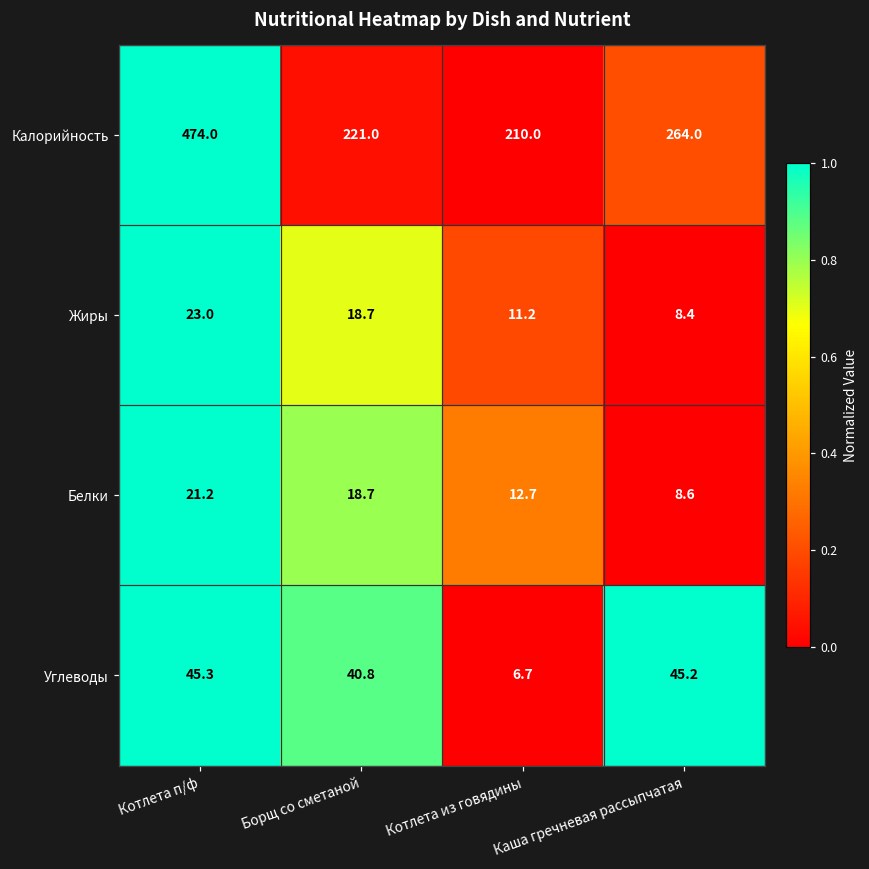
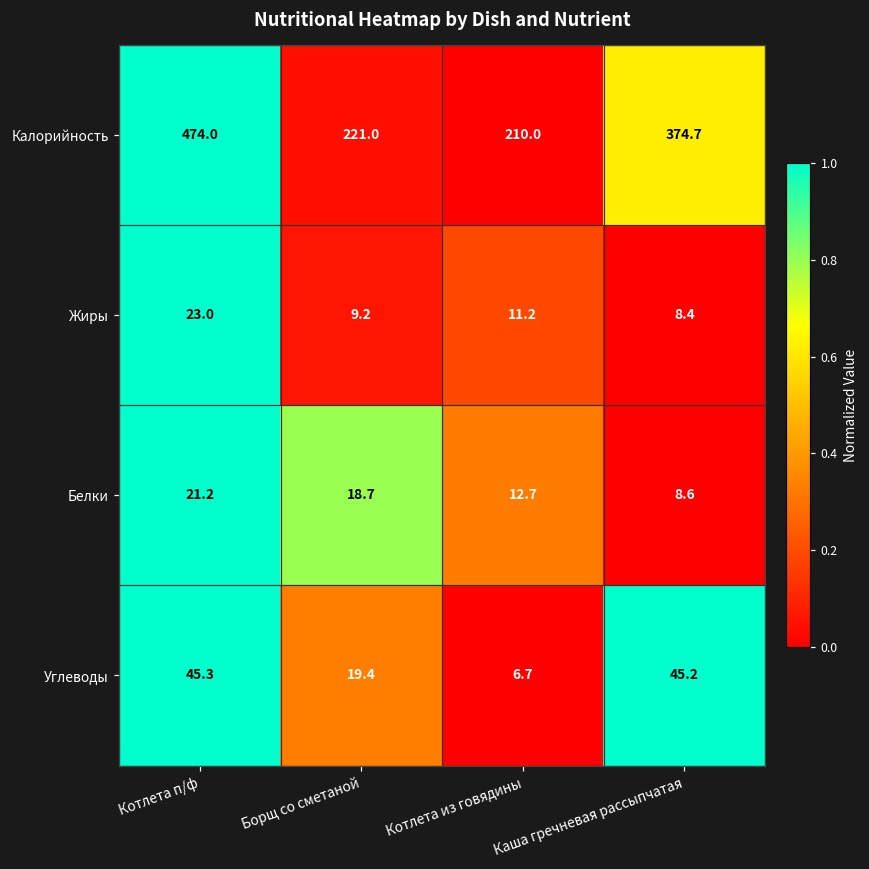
Калорийность, Каша гречневая рассыпчатая: 264.0 -> 374.7
Жиры, Борщ со сметаной: 18.7 -> 9.2
Углеводы, Борщ со сметаной: 40.8 -> 19.4
